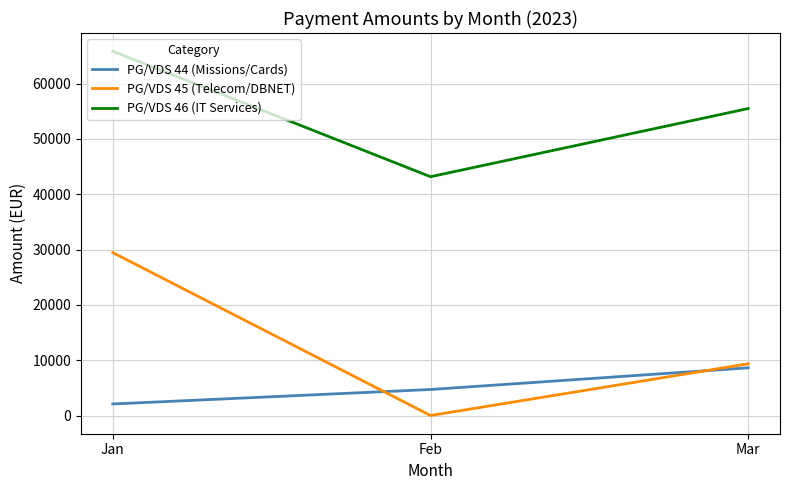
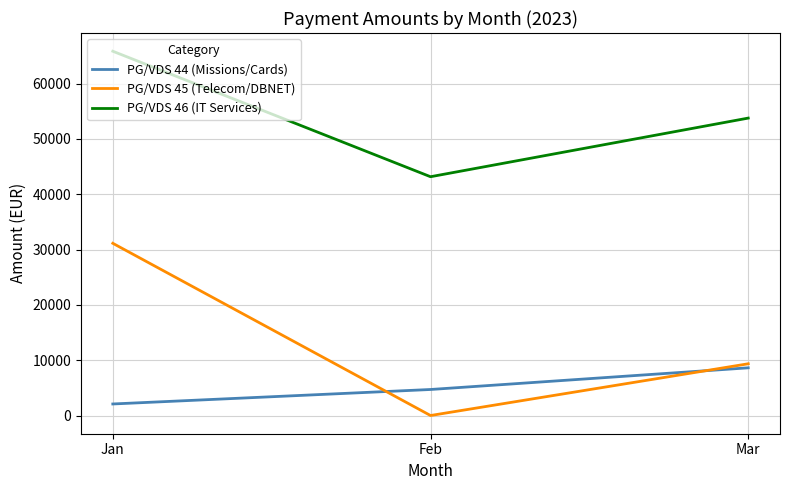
PG/VDS 45 (Telecom/DBNET), Jan: 29000 -> 31000
PG/VDS 46 (IT Services), Mar: 55000 -> 54000
